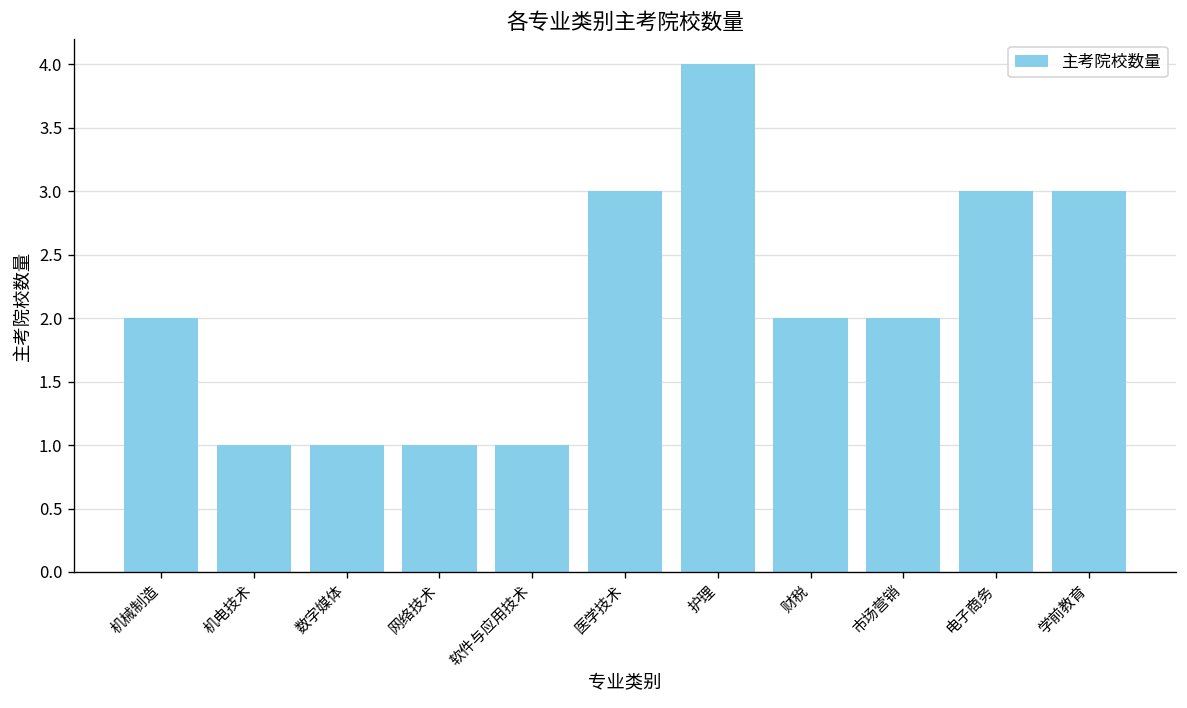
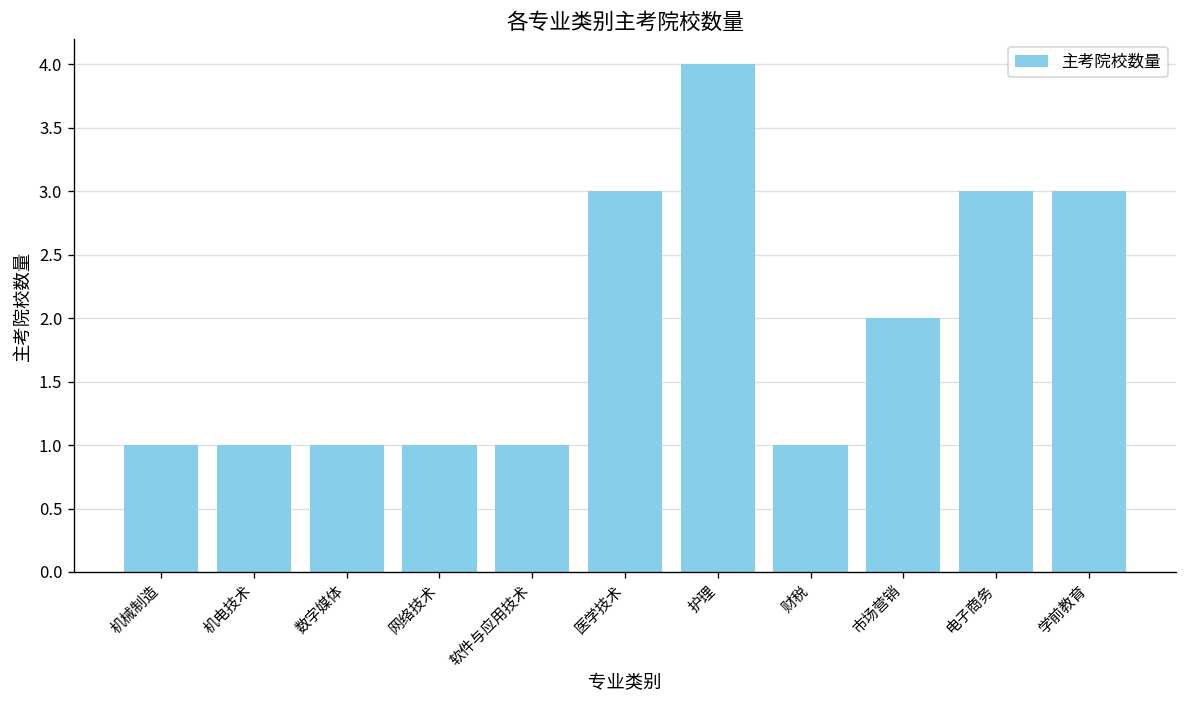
机械制造: 2 -> 1
财税: 2 -> 1
